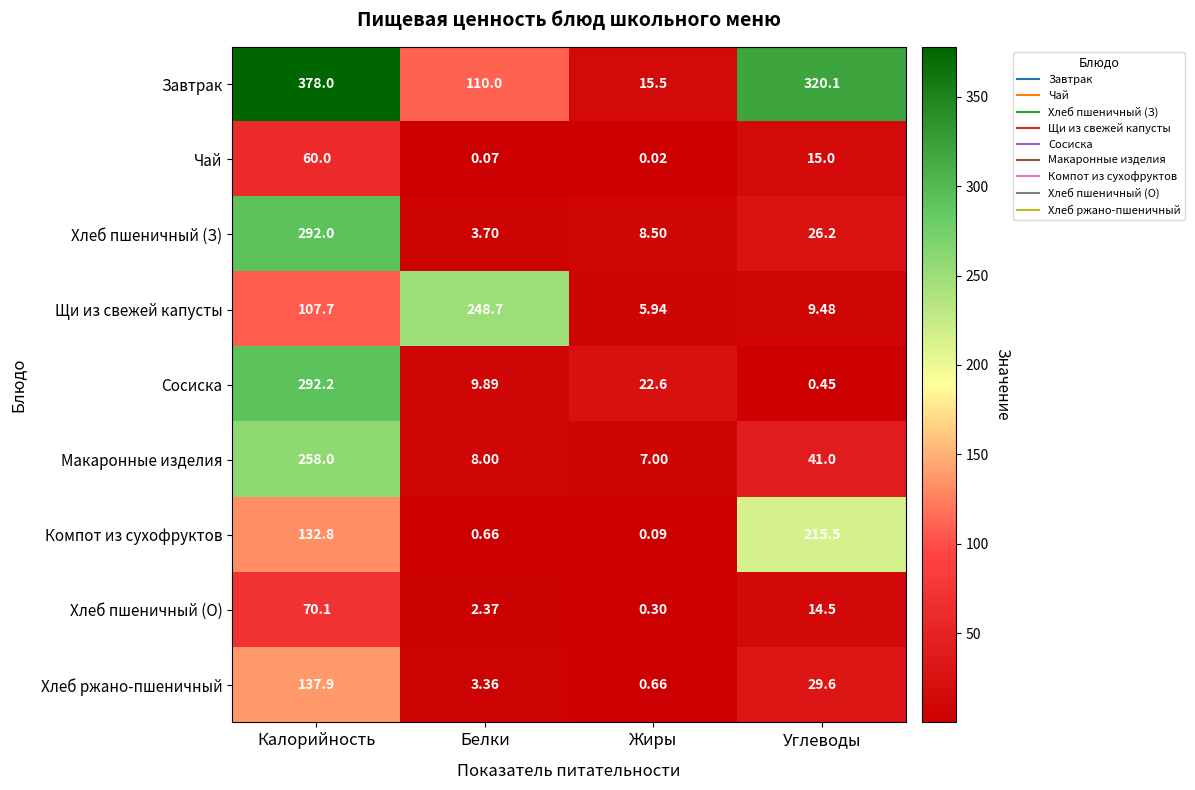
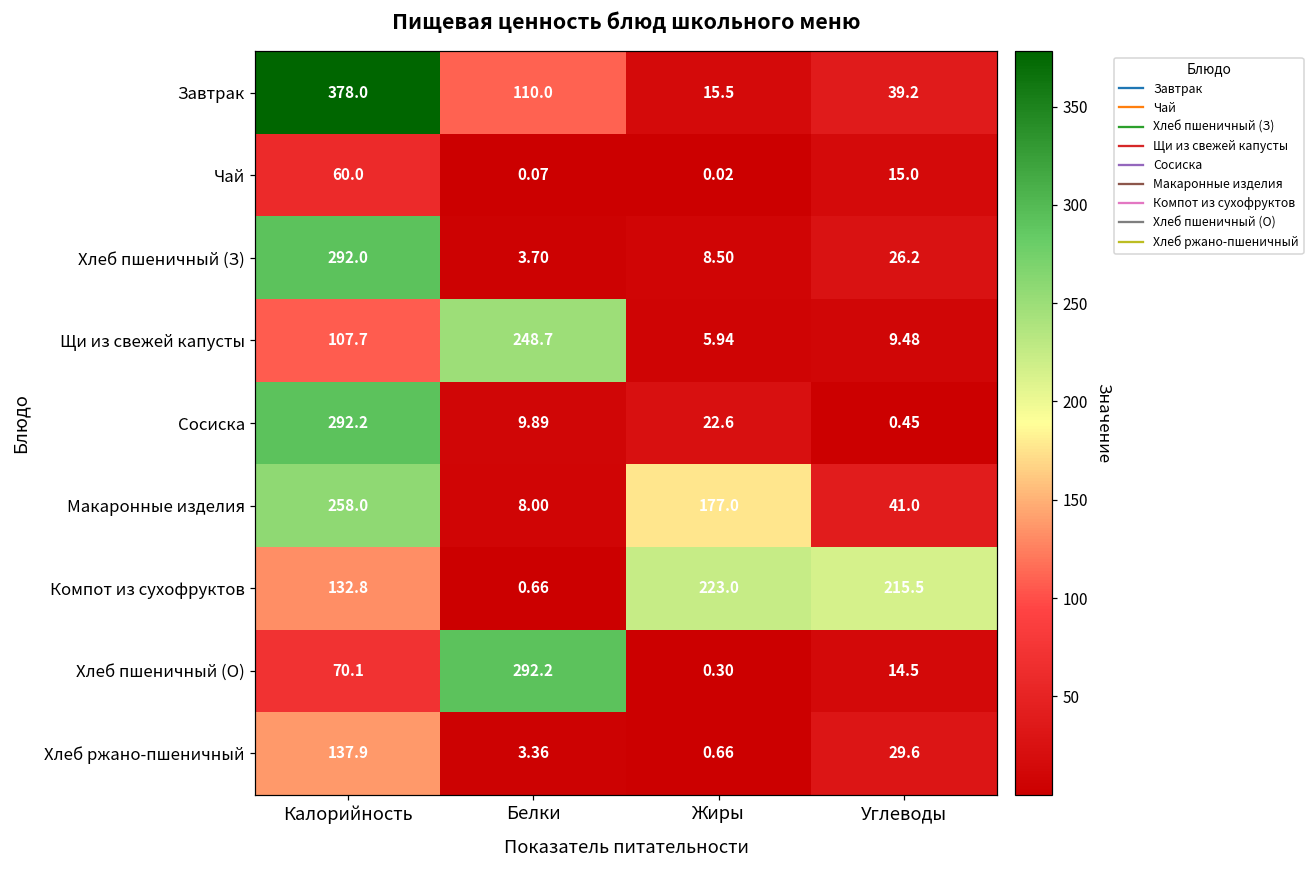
Завтрак, Углеводы: 320.1 -> 39.2
Макаронные изделия, Жиры: 7.00 -> 177.0
Компот из сухофруктов, Жиры: 0.09 -> 223.0
Хлеб пшеничный (О), Белки: 2.37 -> 292.2
